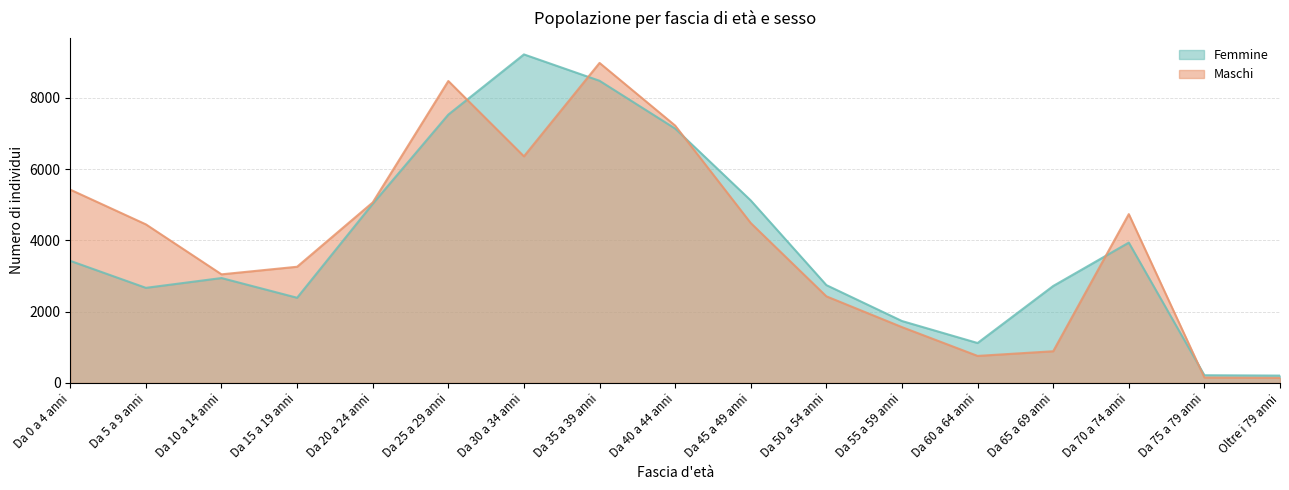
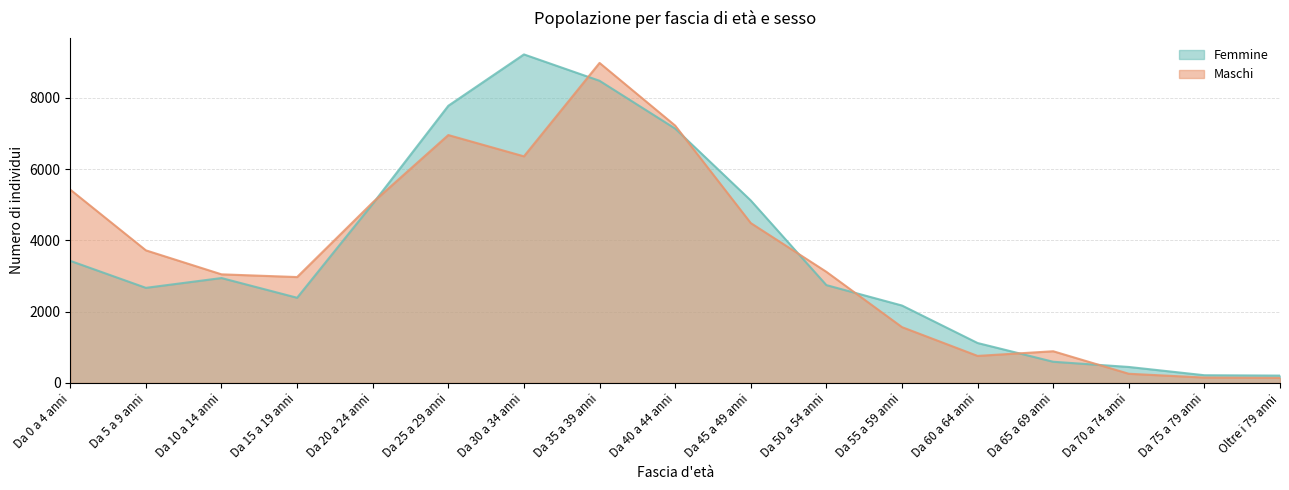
Maschi, Da 5 a 9 anni: 4400 -> 3700
Maschi, Da 15 a 19 anni: 3300 -> 3000
Femmine, Da 25 a 29 anni: 7500 -> 7800
Maschi, Da 25 a 29 anni: 8500 -> 7000
Maschi, Da 50 a 54 anni: 2400 -> 3100
Femmine, Da 55 a 59 anni: 1700 -> 2200
Femmine, Da 65 a 69 anni: 2700 -> 600
Femmine, Da 70 a 74 anni: 3900 -> 400
Maschi, Da 70 a 74 anni: 4700 -> 300
